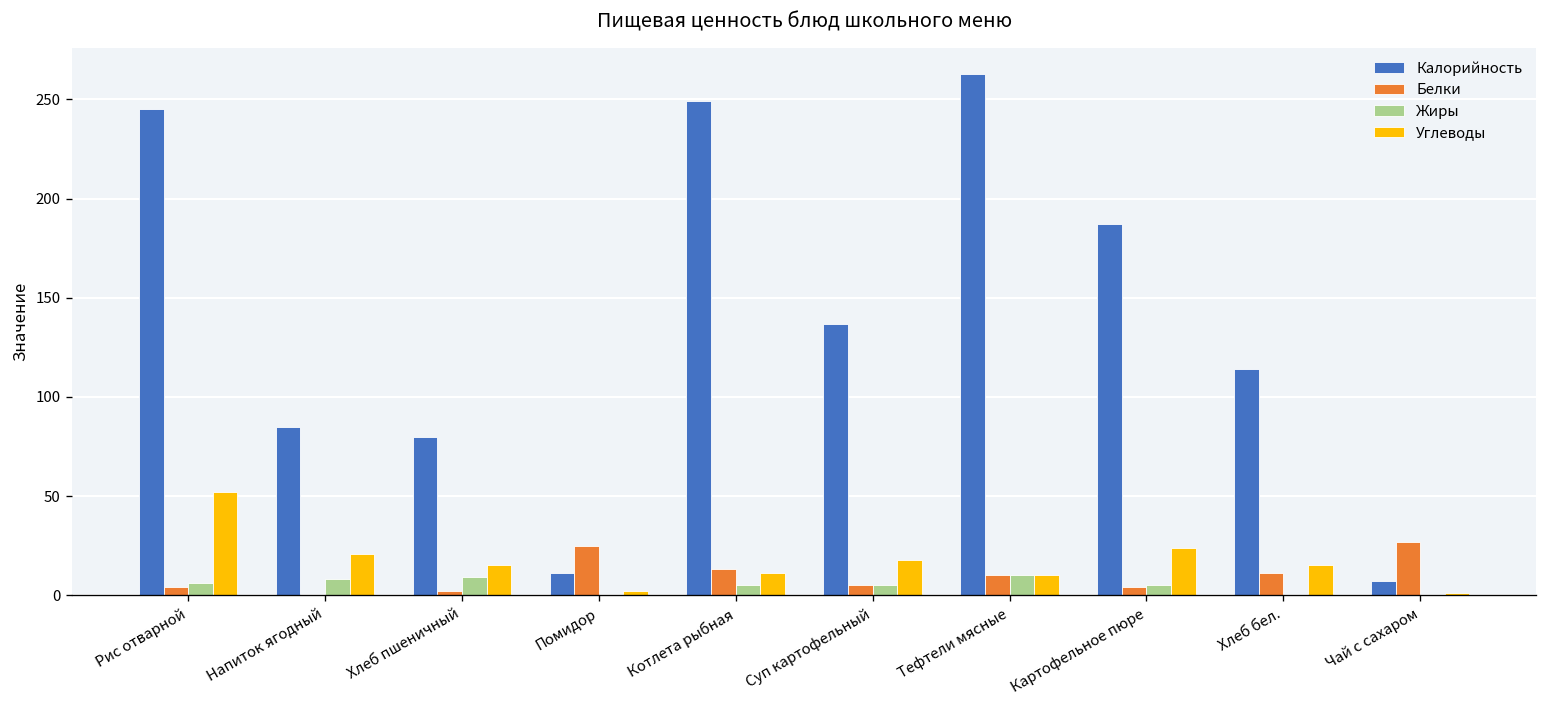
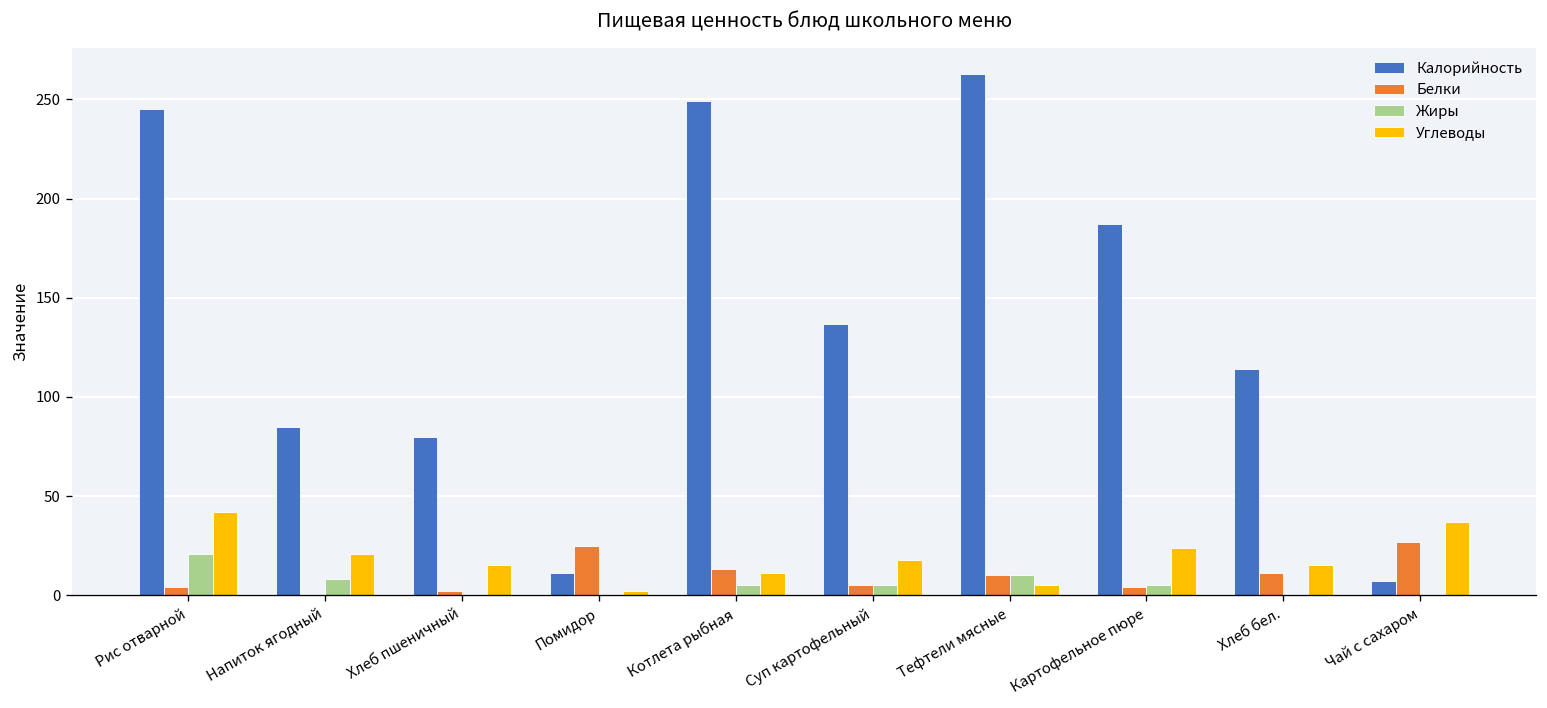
Жиры, Рис отварной: 6 -> 21
Углеводы, Рис отварной: 52 -> 42
Жиры, Хлеб пшеничный: 9 -> 0
Углеводы, Тефтели мясные: 10 -> 5
Углеводы, Чай с сахаром: 1 -> 37
